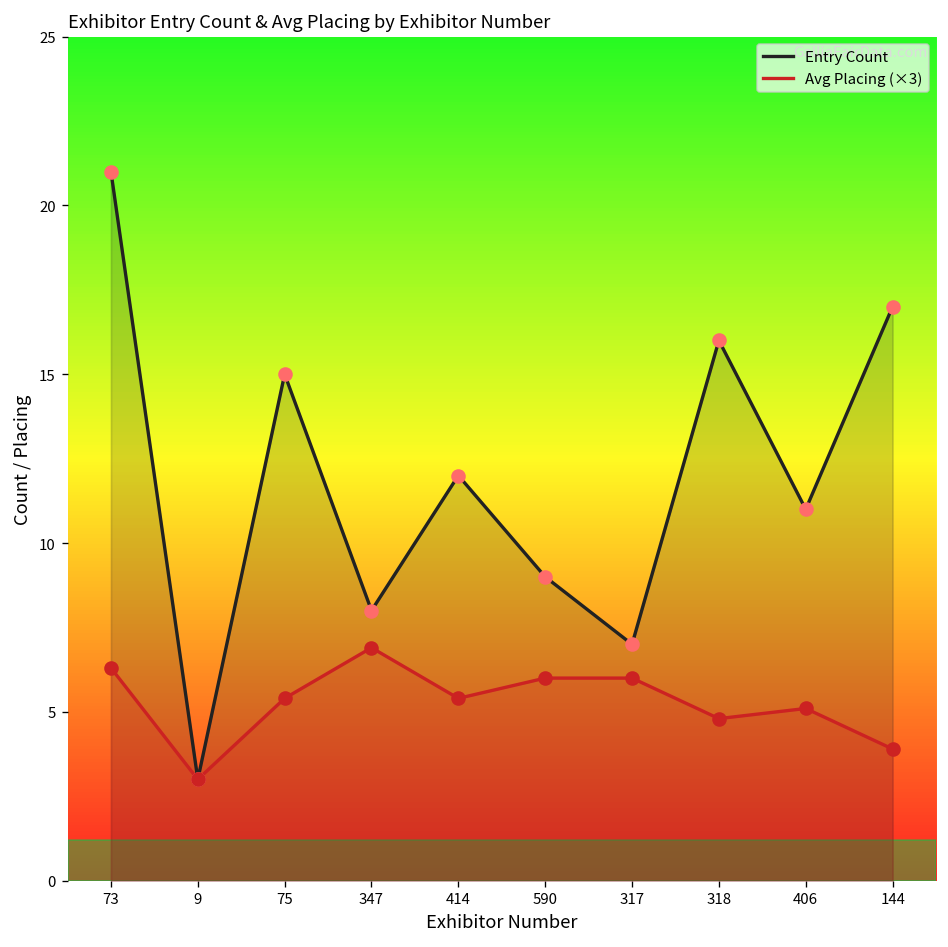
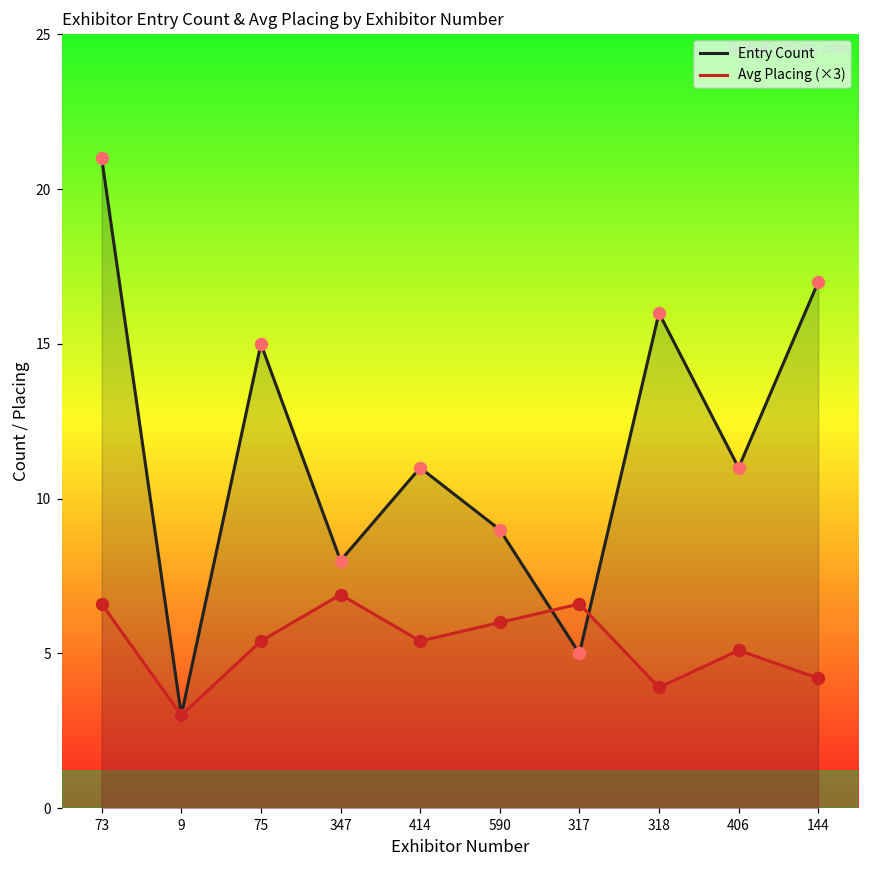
Avg Placing (×3), 73: 6.3 -> 6.6
Entry Count, 414: 12 -> 11
Entry Count, 317: 7 -> 5
Avg Placing (×3), 317: 6.0 -> 6.6
Avg Placing (×3), 318: 4.8 -> 3.9
Avg Placing (×3), 144: 3.9 -> 4.2
